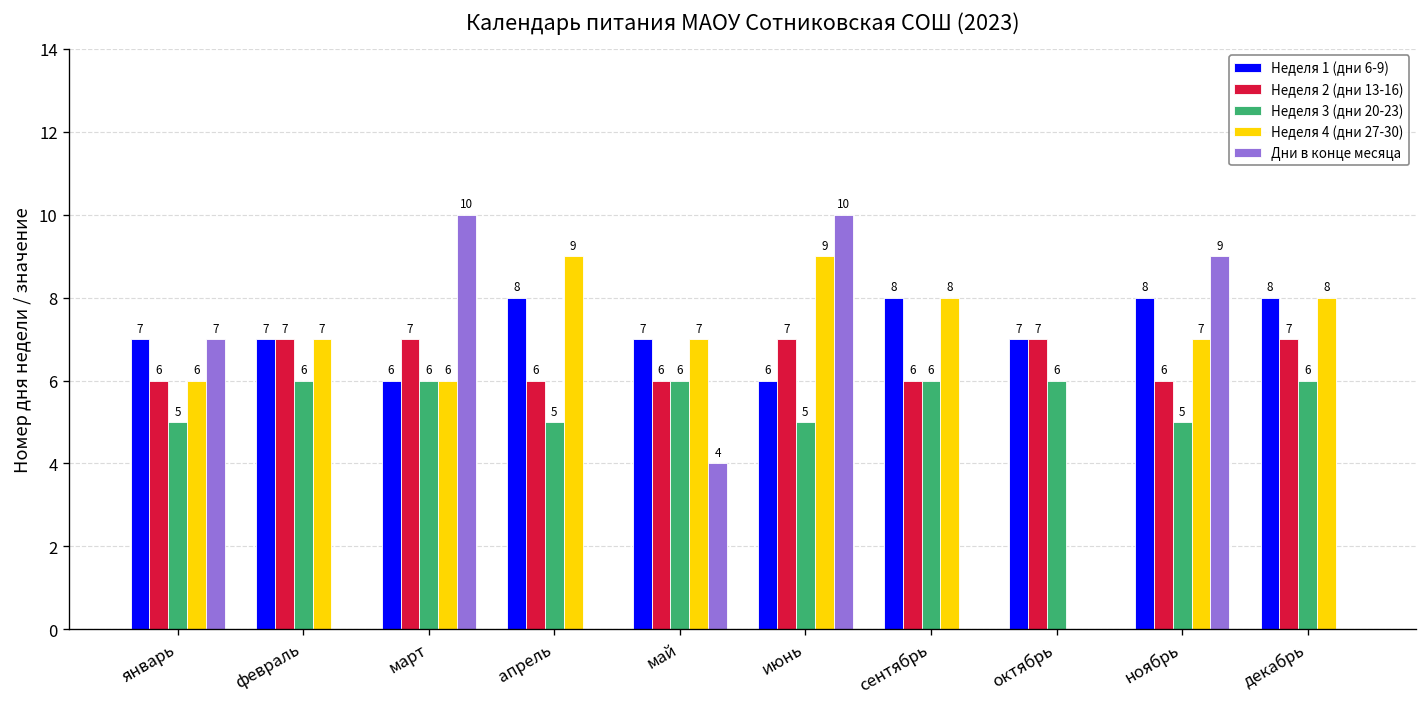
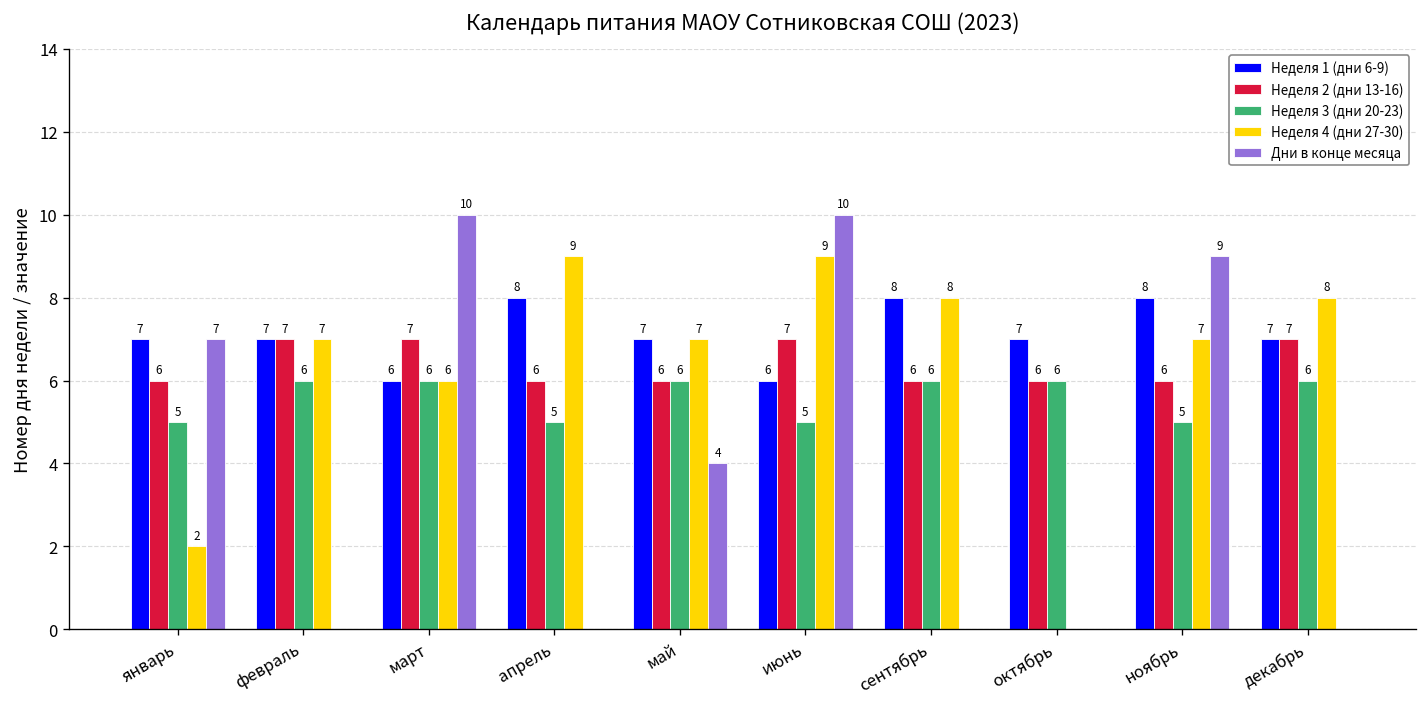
Неделя 4 (дни 27-30), январь: 6 -> 2
Неделя 2 (дни 13-16), октябрь: 7 -> 6
Неделя 1 (дни 6-9), декабрь: 8 -> 7
